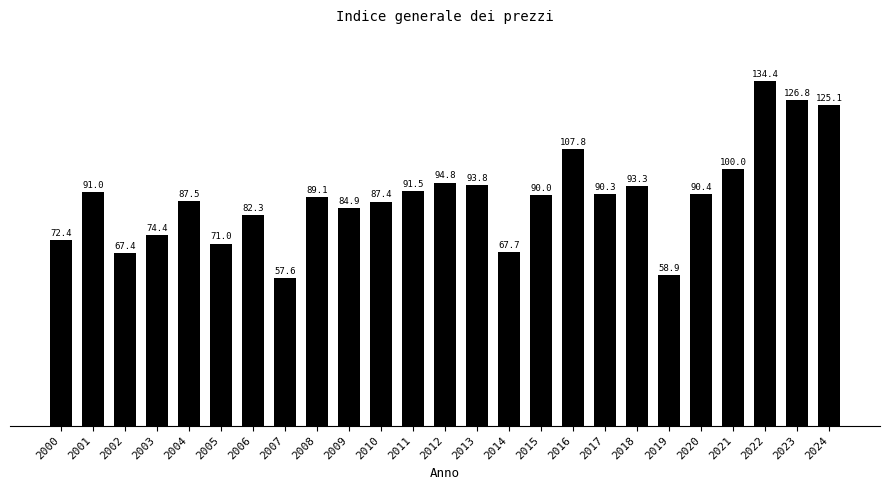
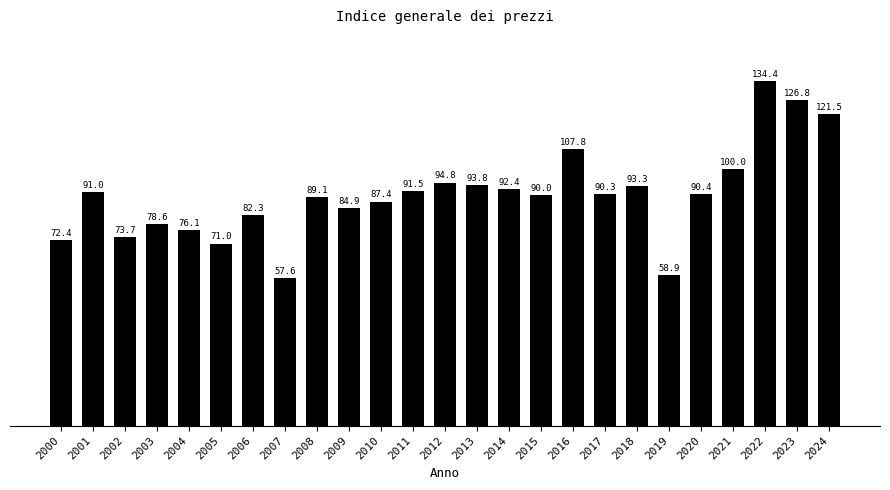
2002: 67.4 -> 73.7
2003: 74.4 -> 78.6
2004: 87.5 -> 76.1
2014: 67.7 -> 92.4
2024: 125.1 -> 121.5
